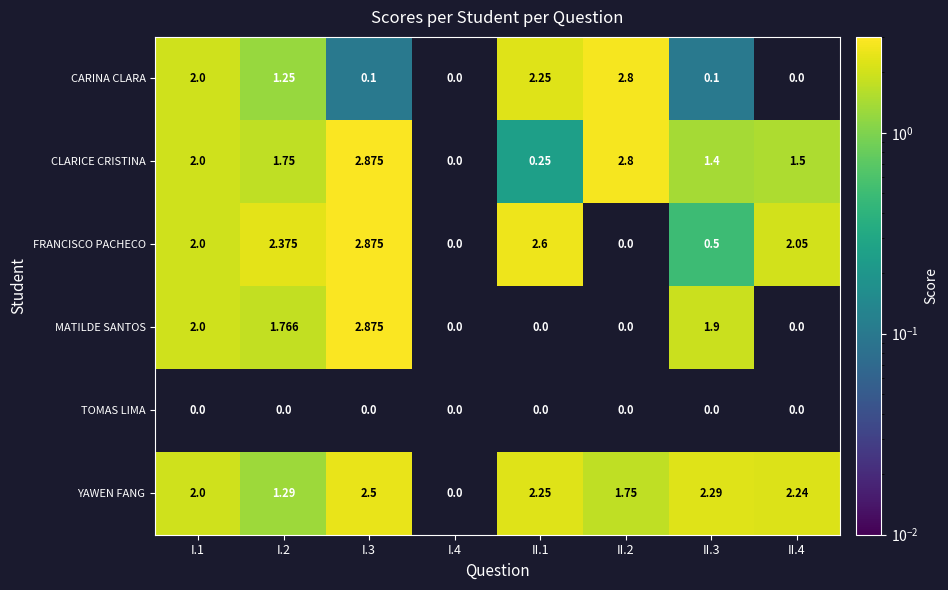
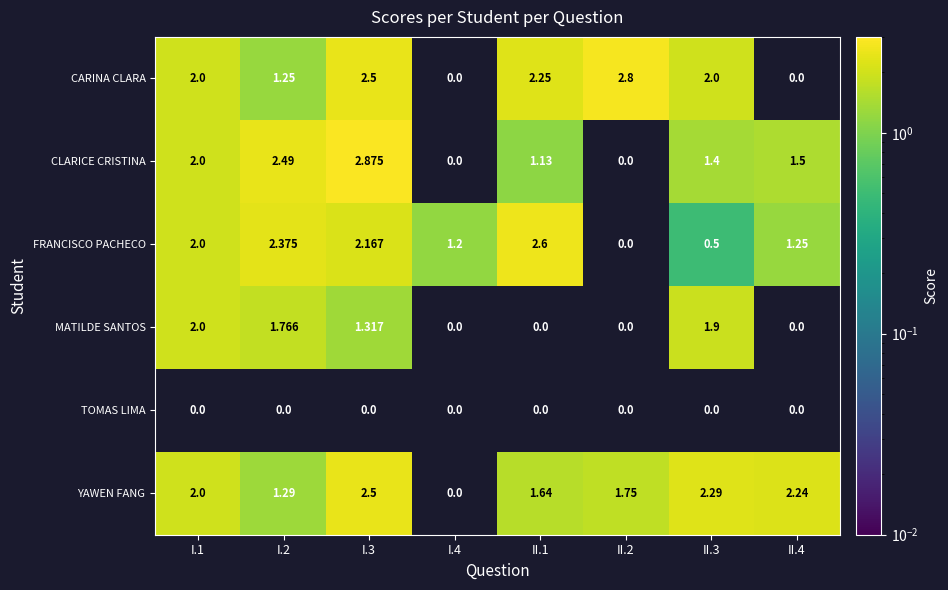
CARINA CLARA, I.3: 0.1 -> 2.5
CARINA CLARA, II.3: 0.1 -> 2.0
CLARICE CRISTINA, I.2: 1.75 -> 2.49
CLARICE CRISTINA, II.1: 0.25 -> 1.13
CLARICE CRISTINA, II.2: 2.8 -> 0.0
FRANCISCO PACHECO, I.3: 2.875 -> 2.167
FRANCISCO PACHECO, I.4: 0.0 -> 1.2
FRANCISCO PACHECO, II.4: 2.05 -> 1.25
MATILDE SANTOS, I.3: 2.875 -> 1.317
YAWEN FANG, II.1: 2.25 -> 1.64
